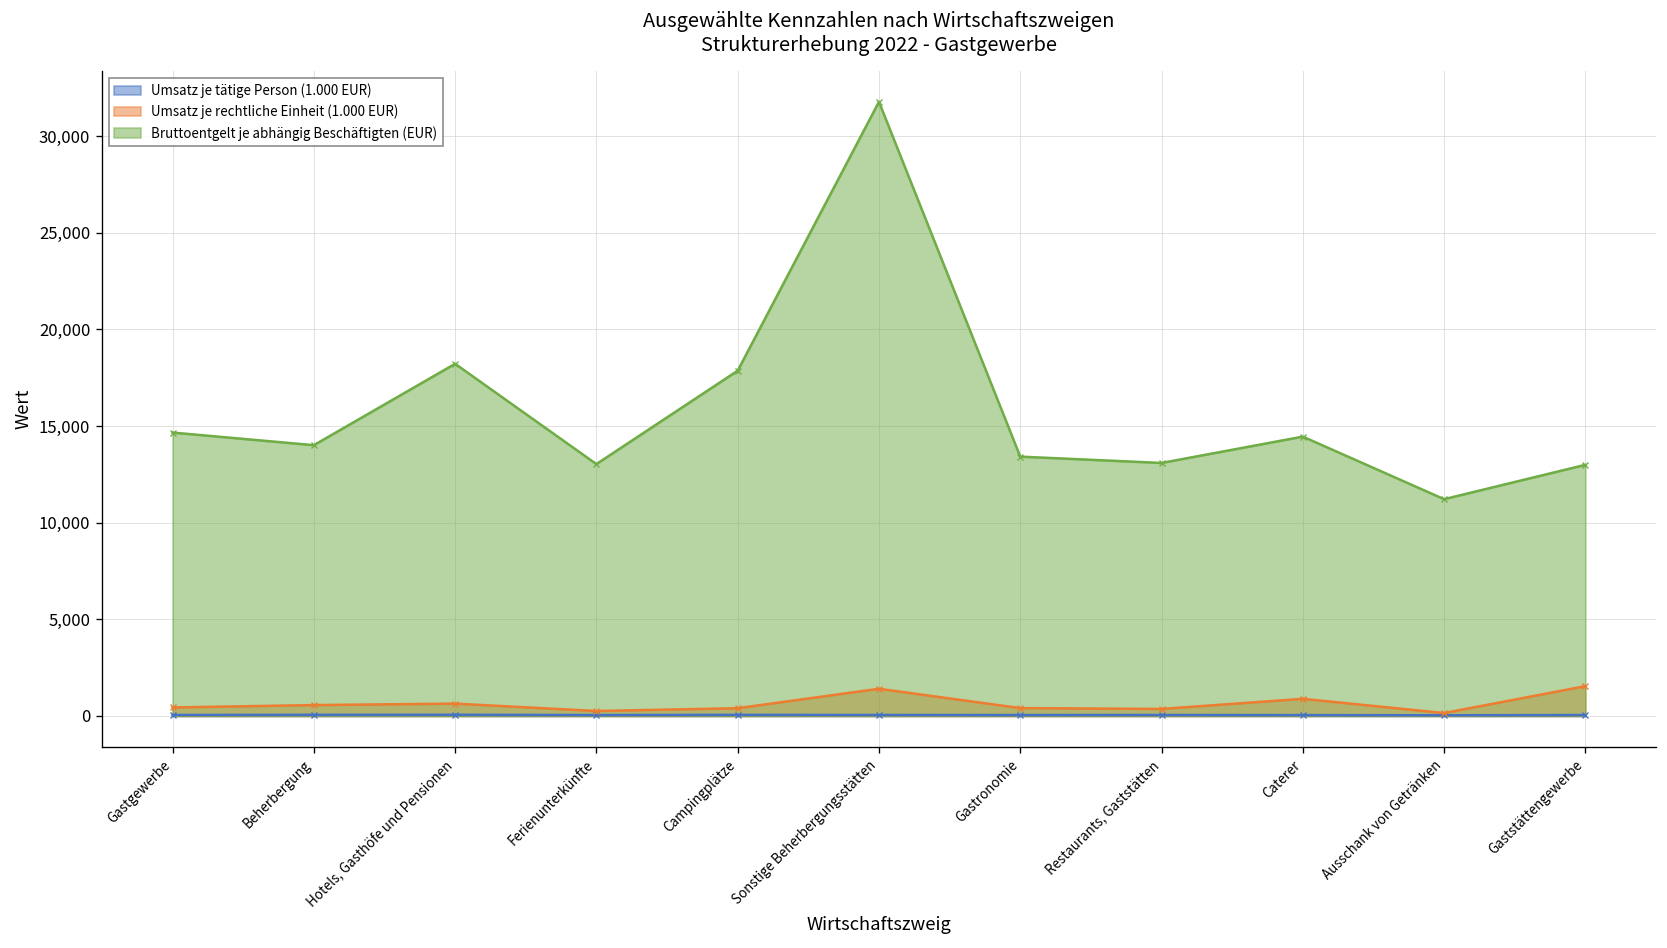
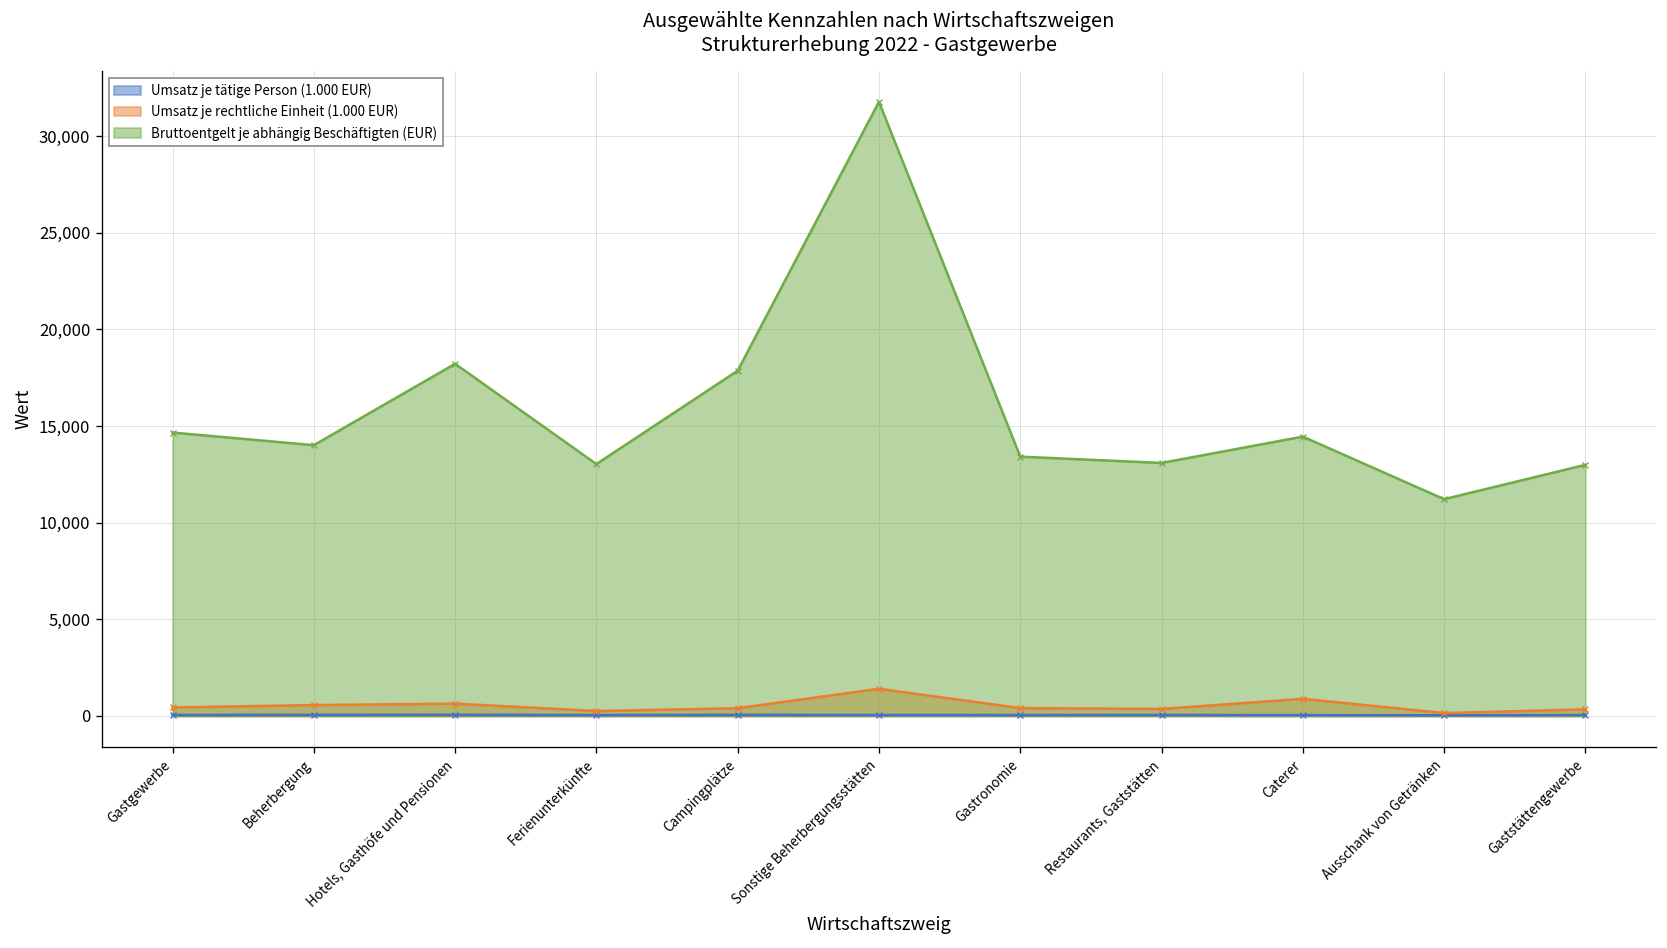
Umsatz je rechtliche Einheit (1.000 EUR), Gaststättengewerbe: 1,500 -> 300
